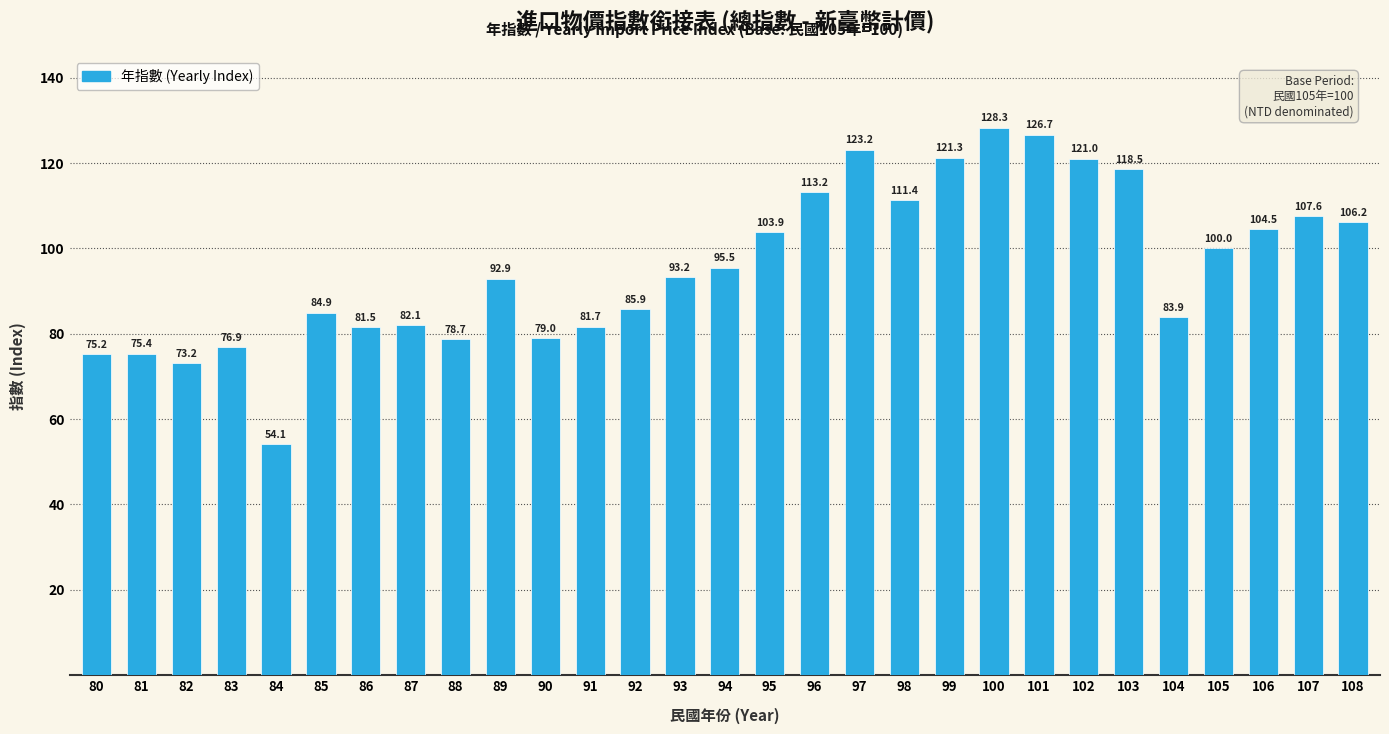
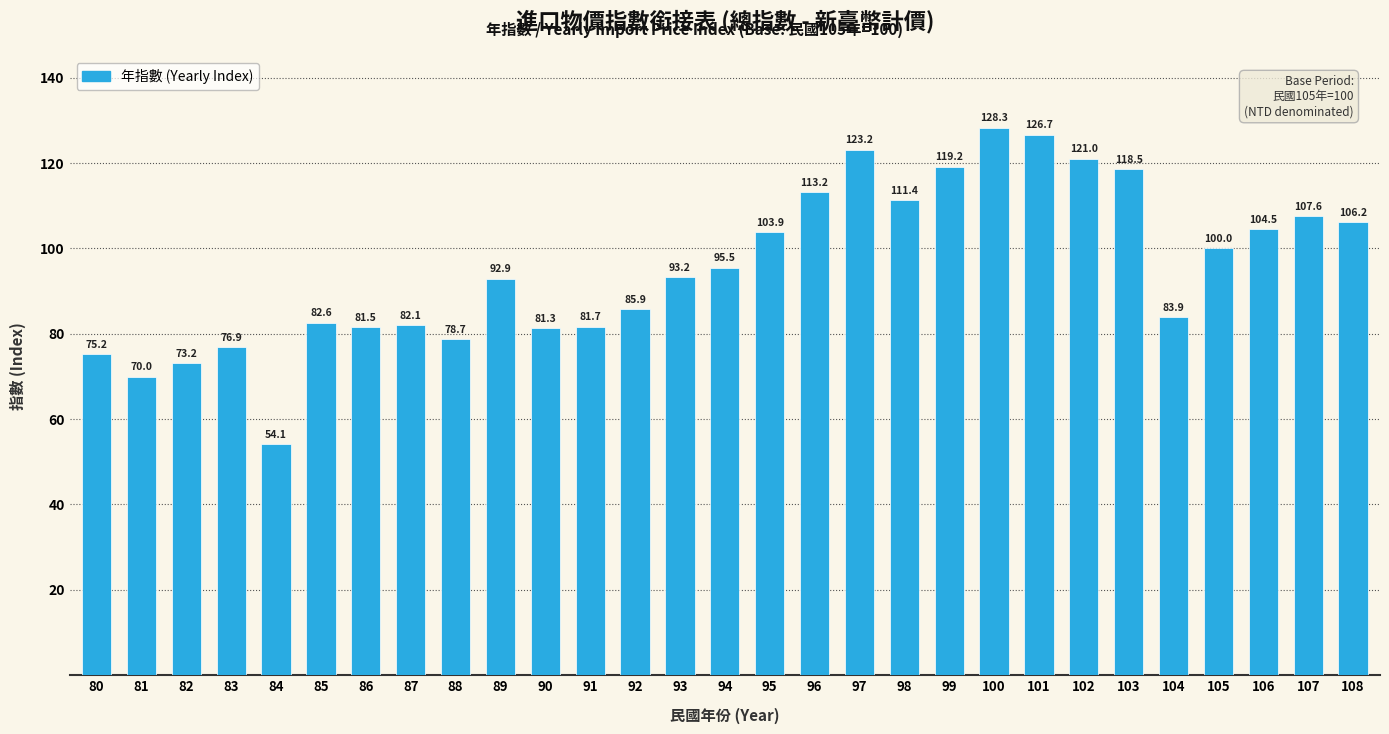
81: 75.4 -> 70.0
85: 84.9 -> 82.6
90: 79.0 -> 81.3
99: 121.3 -> 119.2
